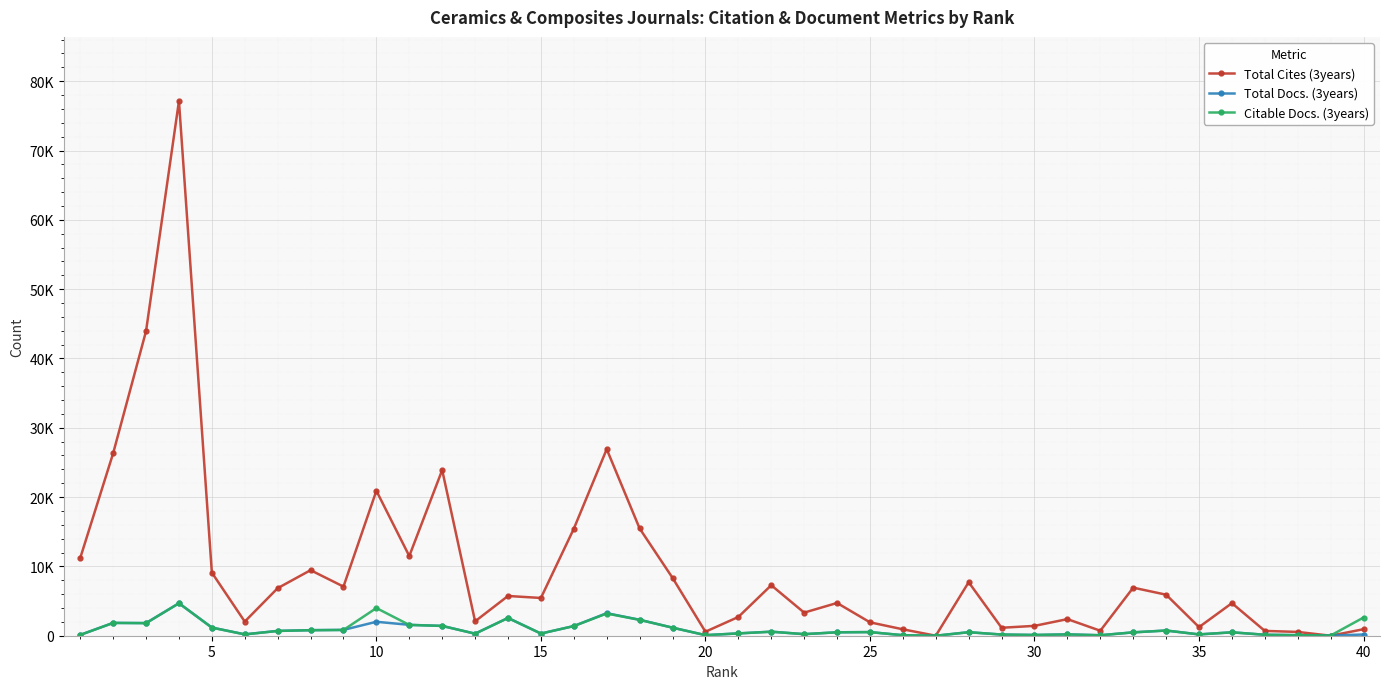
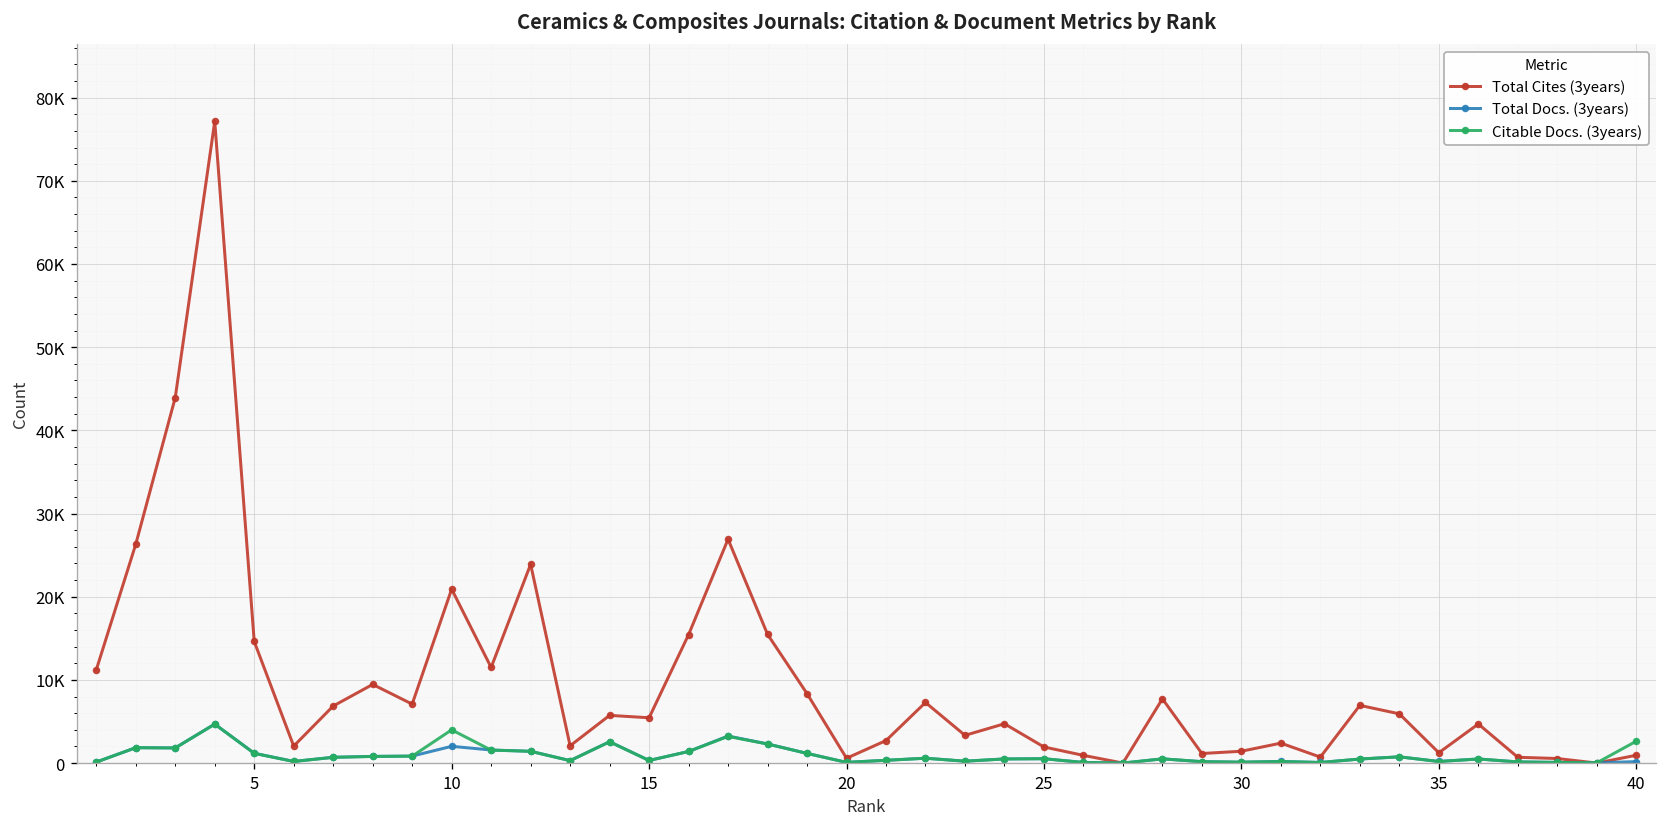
Total Cites (3years), 5: 9000 -> 15000
